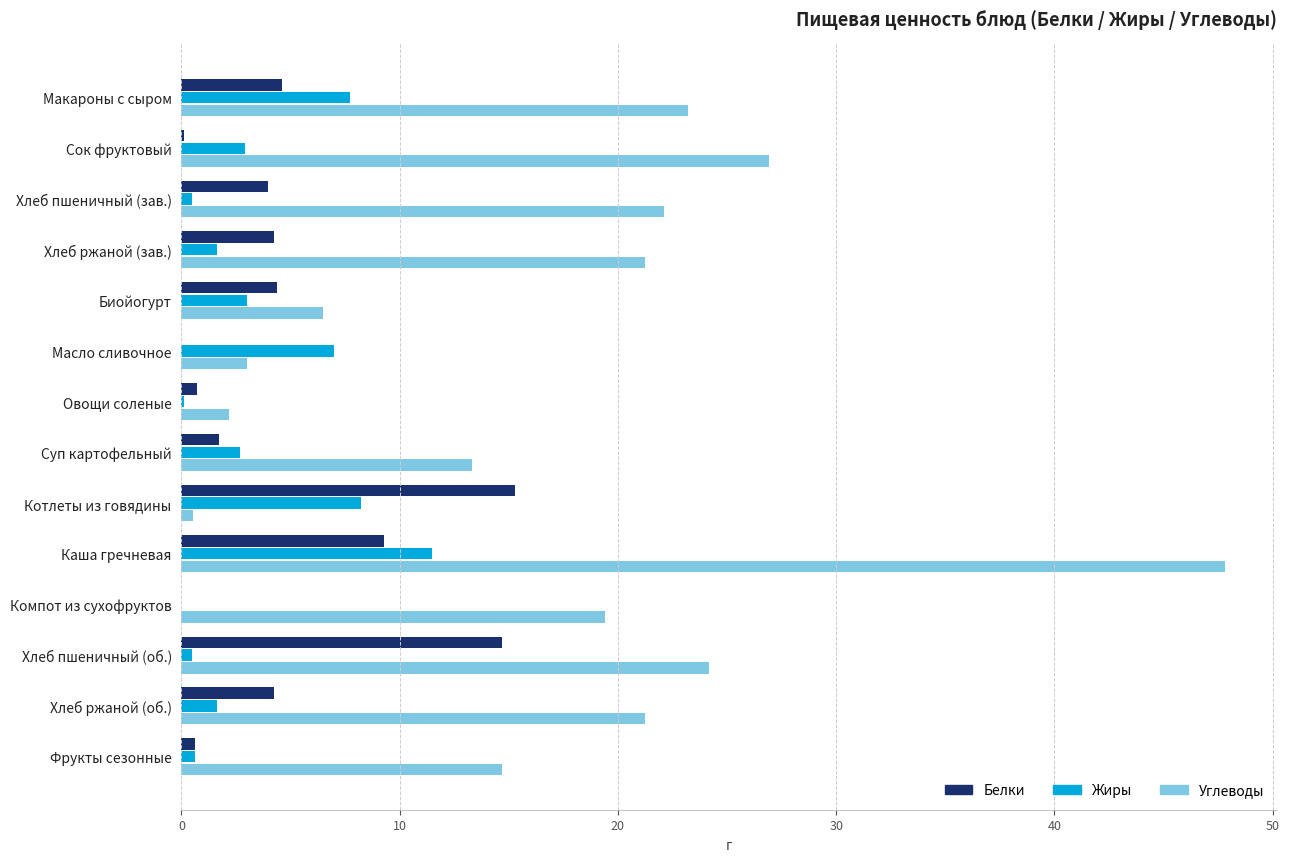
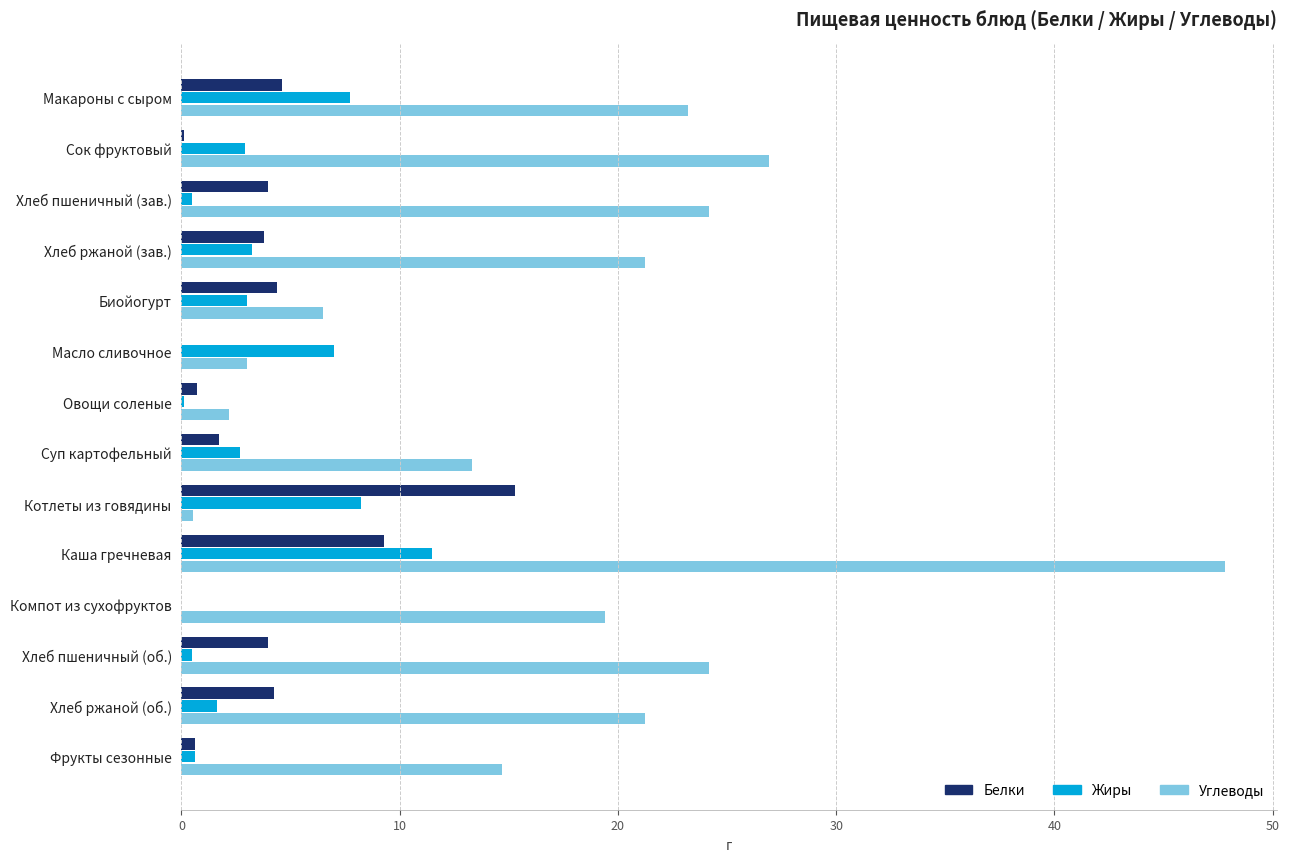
Углеводы, Хлеб пшеничный (зав.): 22.1 -> 24.2
Белки, Хлеб ржаной (зав.): 4.3 -> 3.8
Жиры, Хлеб ржаной (зав.): 1.7 -> 3.2
Белки, Хлеб пшеничный (об.): 14.7 -> 4.0
